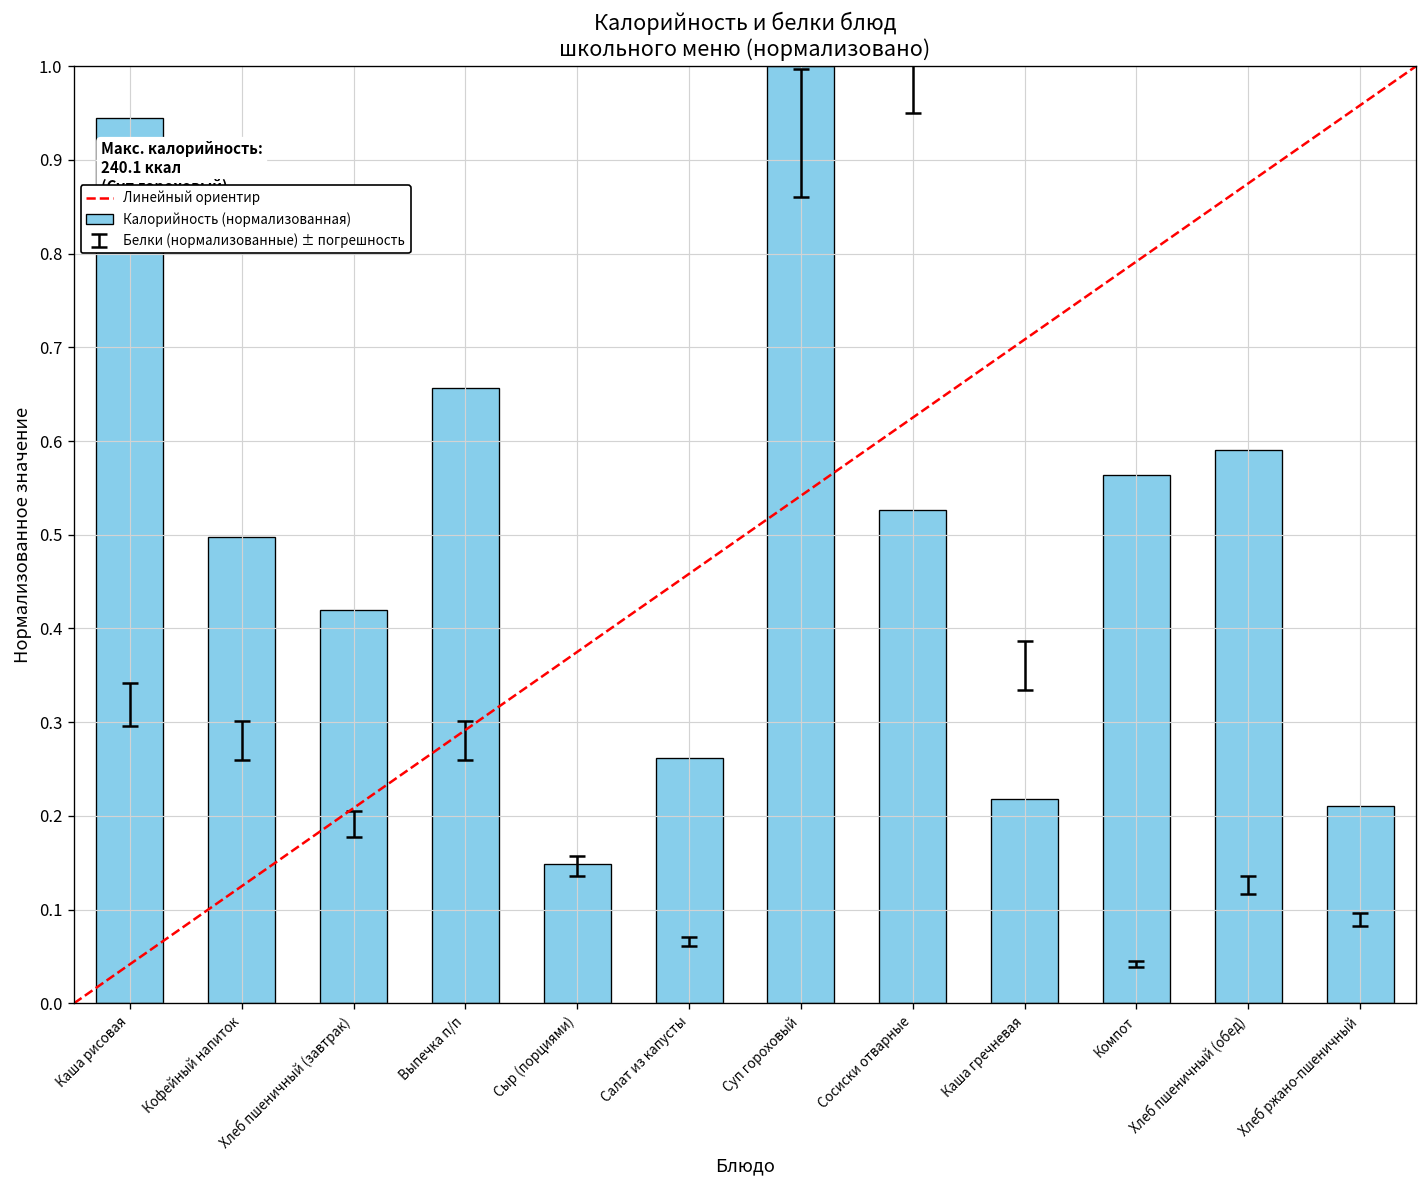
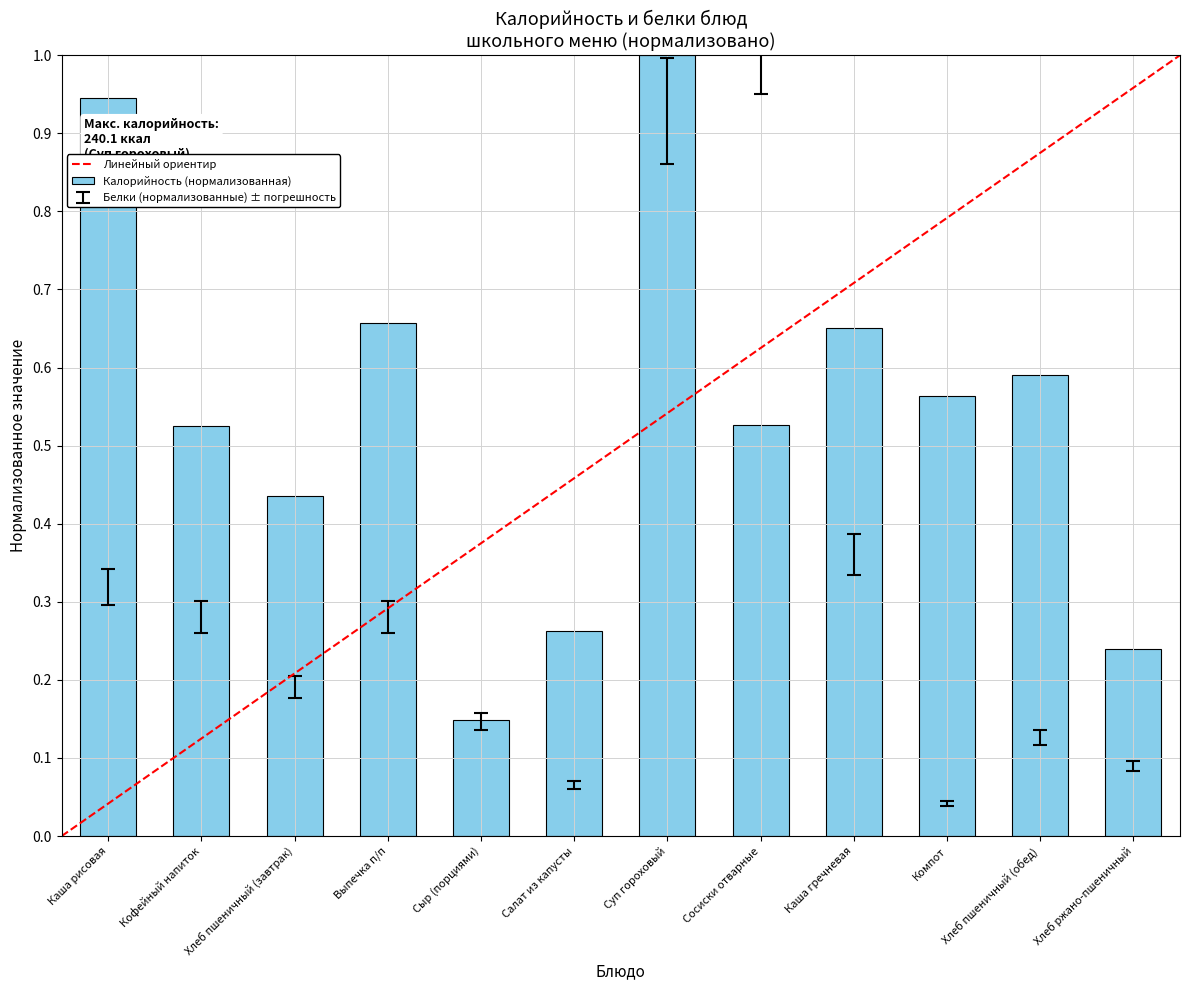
Калорийность (нормализованная), Кофейный напиток: 0.50 -> 0.53
Калорийность (нормализованная), Хлеб пшеничный (завтрак): 0.42 -> 0.44
Калорийность (нормализованная), Каша гречневая: 0.22 -> 0.65
Калорийность (нормализованная), Хлеб ржано-пшеничный: 0.21 -> 0.24
